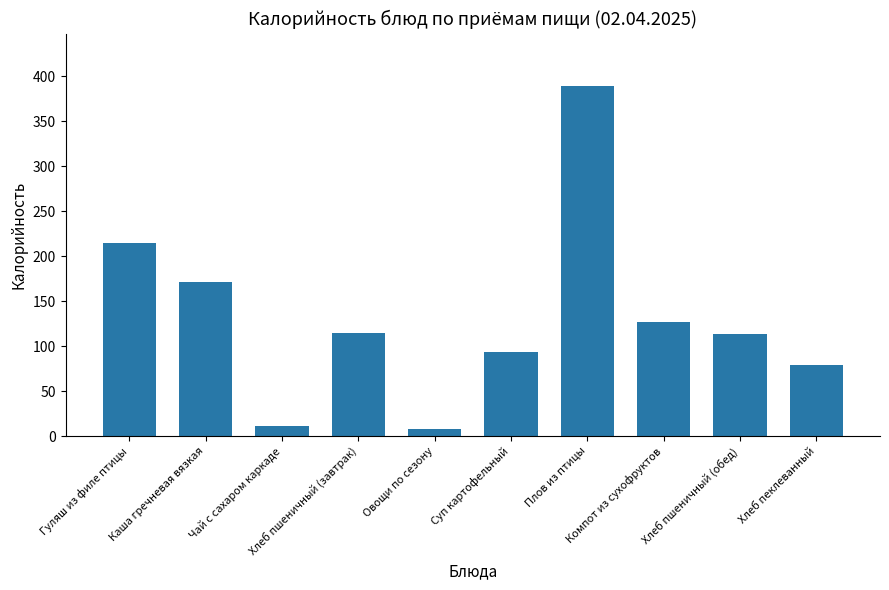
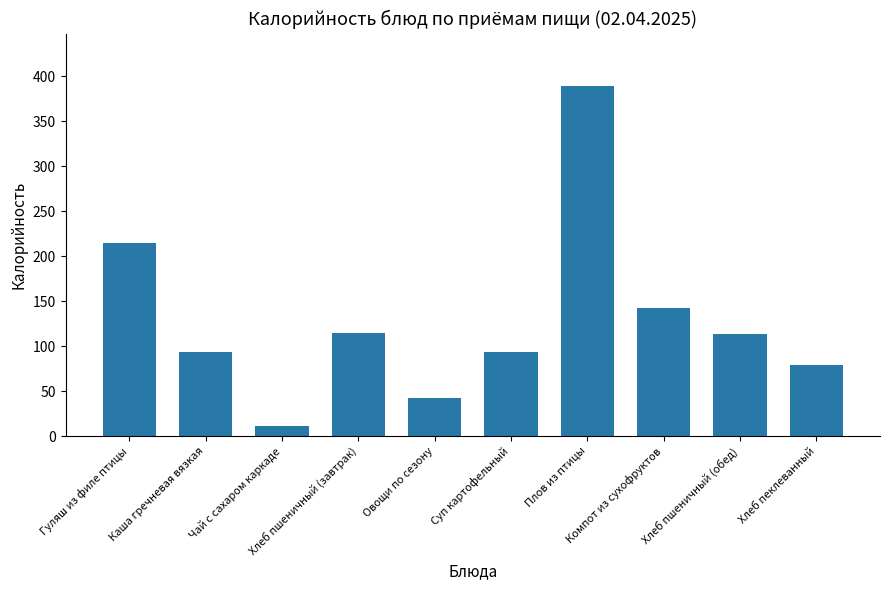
Каша гречневая вязкая: 170 -> 90
Овощи по сезону: 10 -> 40
Компот из сухофруктов: 130 -> 140
